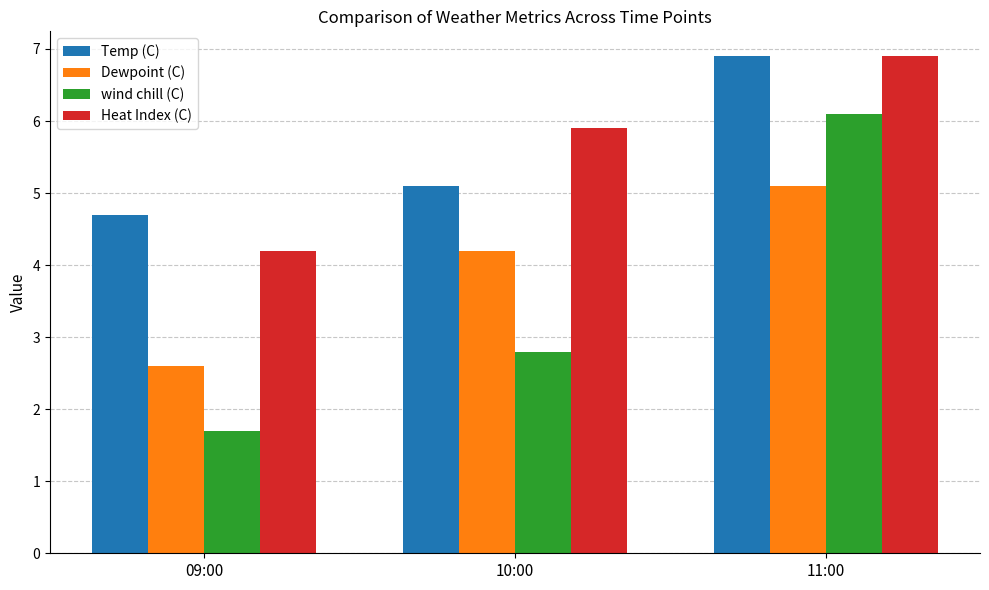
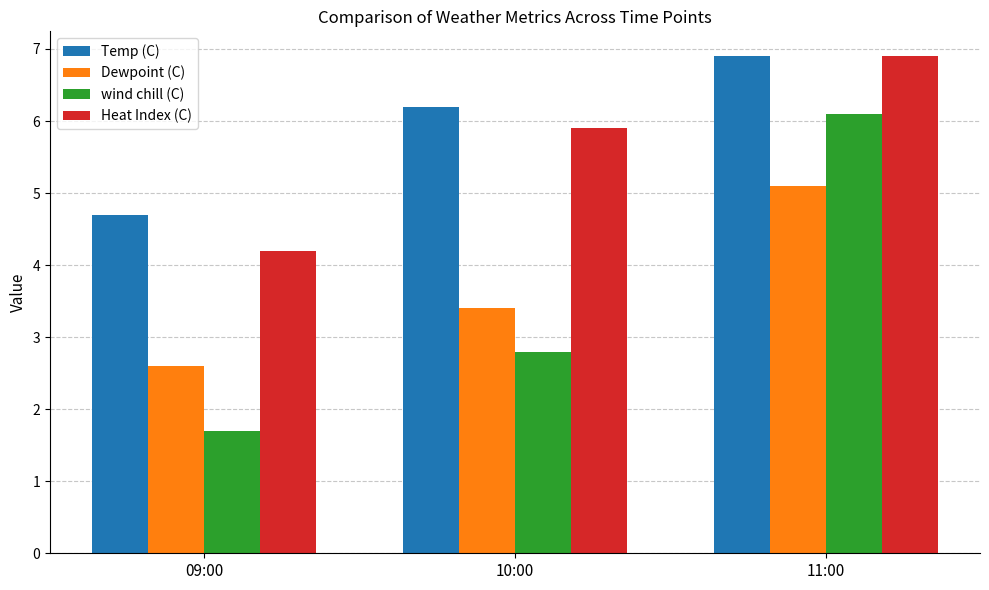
Temp (C), 10:00: 5.1 -> 6.2
Dewpoint (C), 10:00: 4.2 -> 3.4
